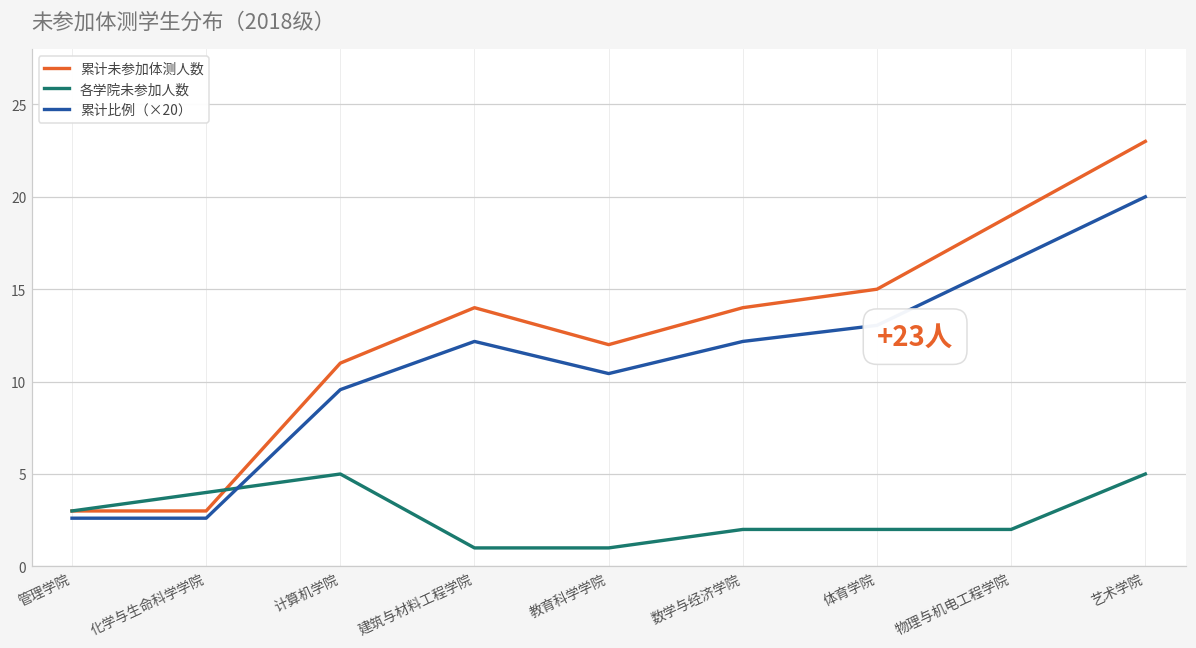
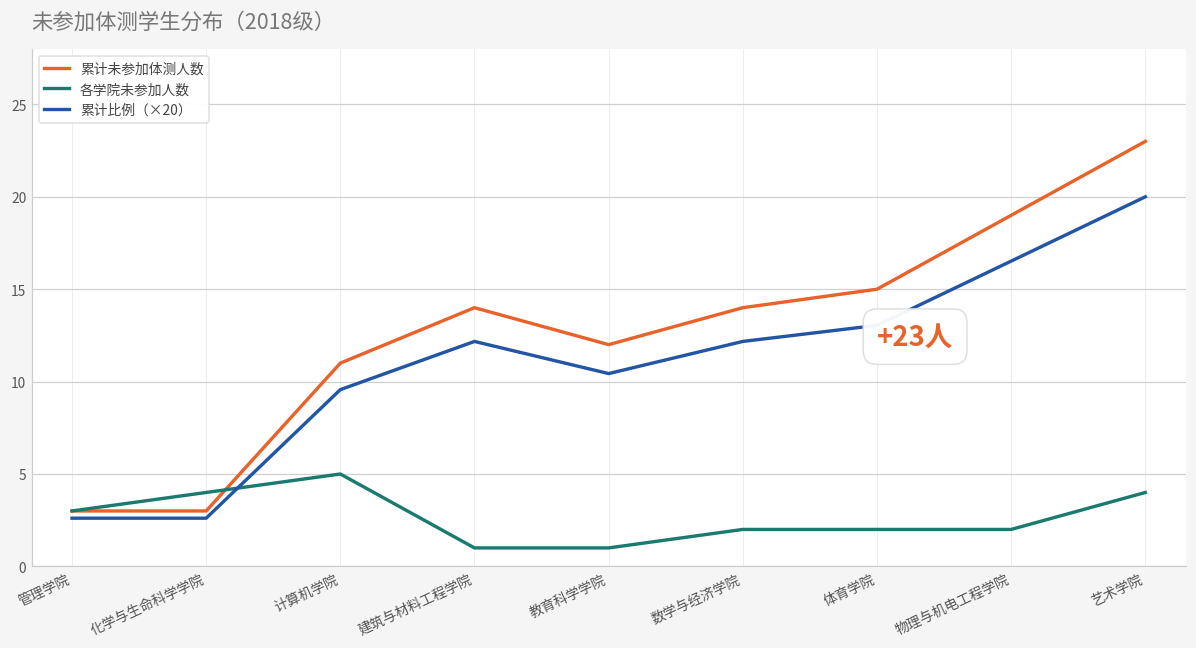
各学院未参加人数, 艺术学院: 5 -> 4
